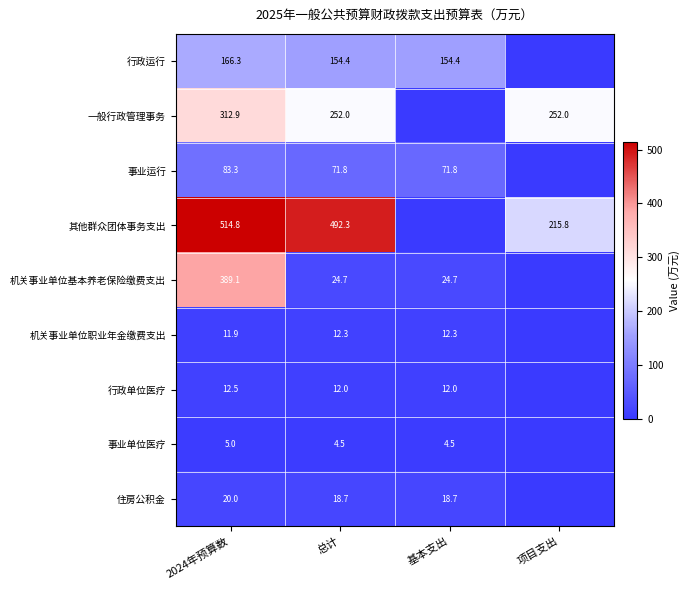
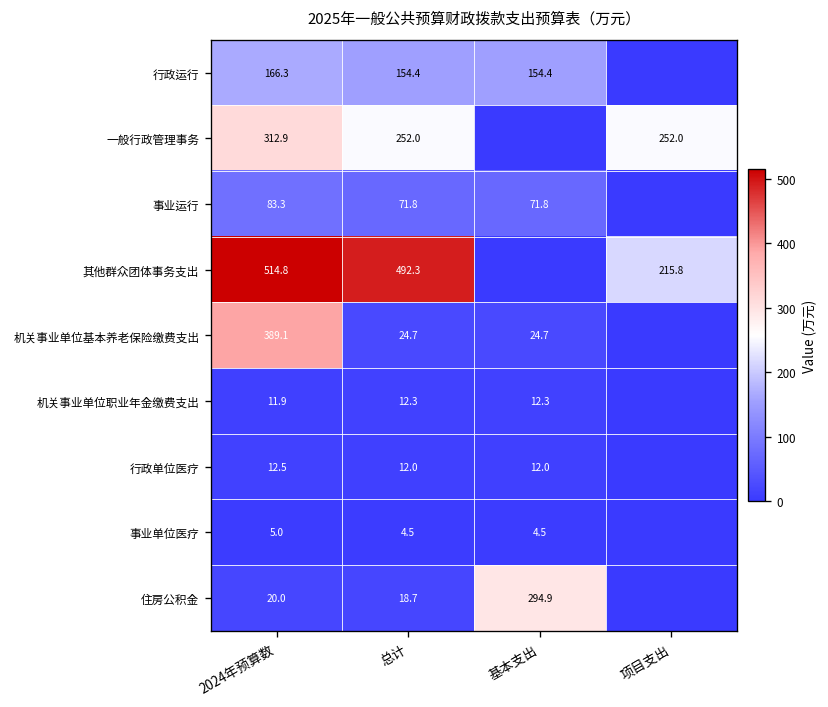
住房公积金, 基本支出: 18.7 -> 294.9
